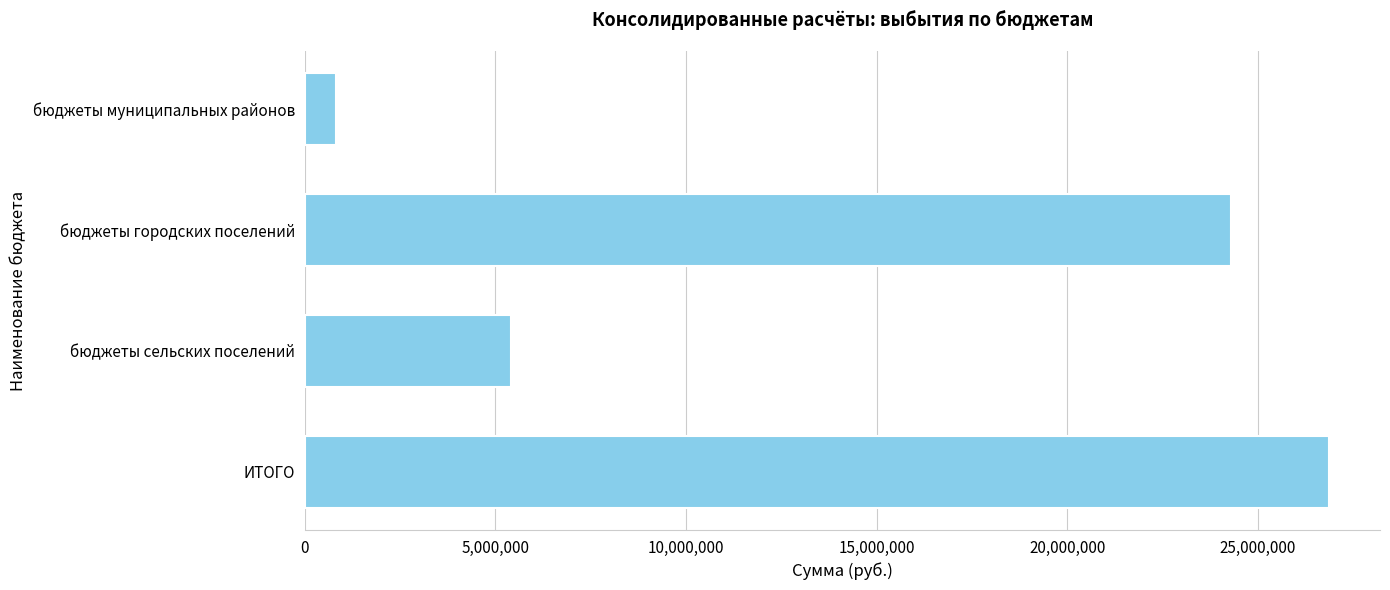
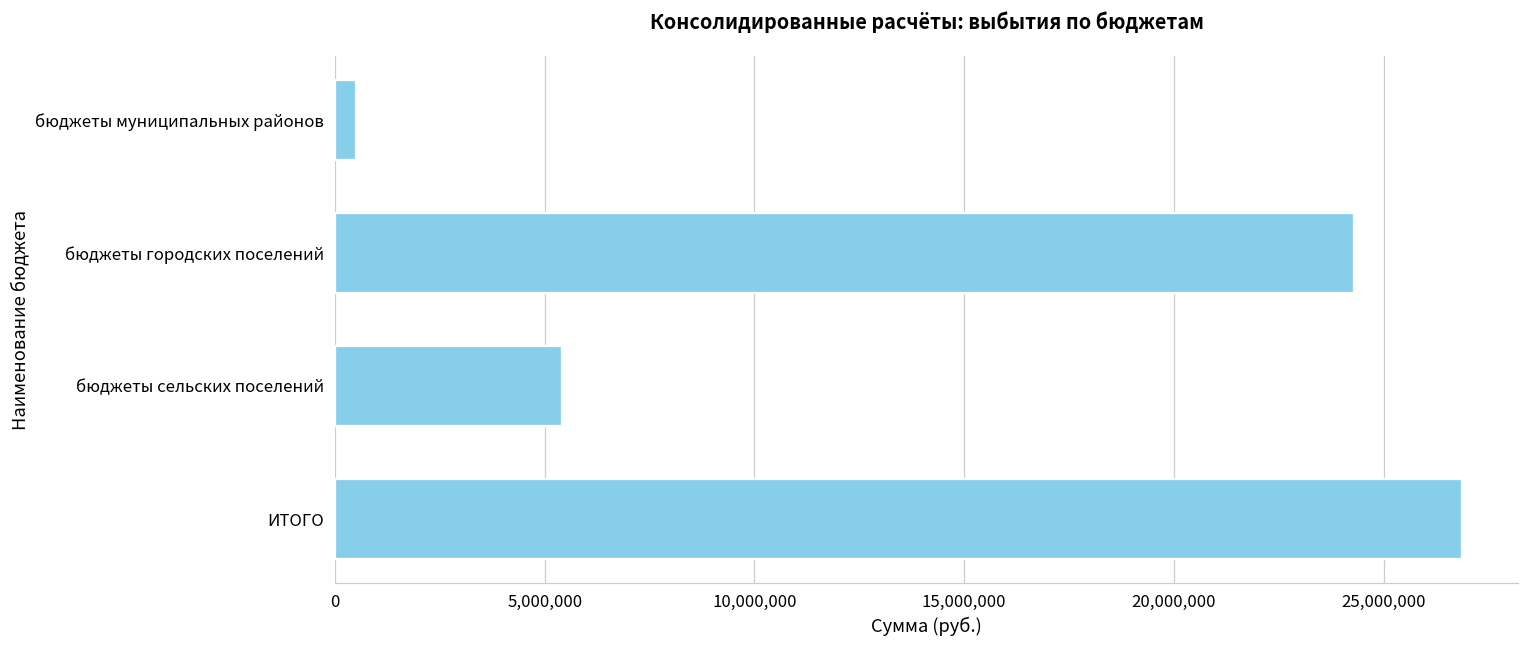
бюджеты муниципальных районов: 800,000 -> 500,000
